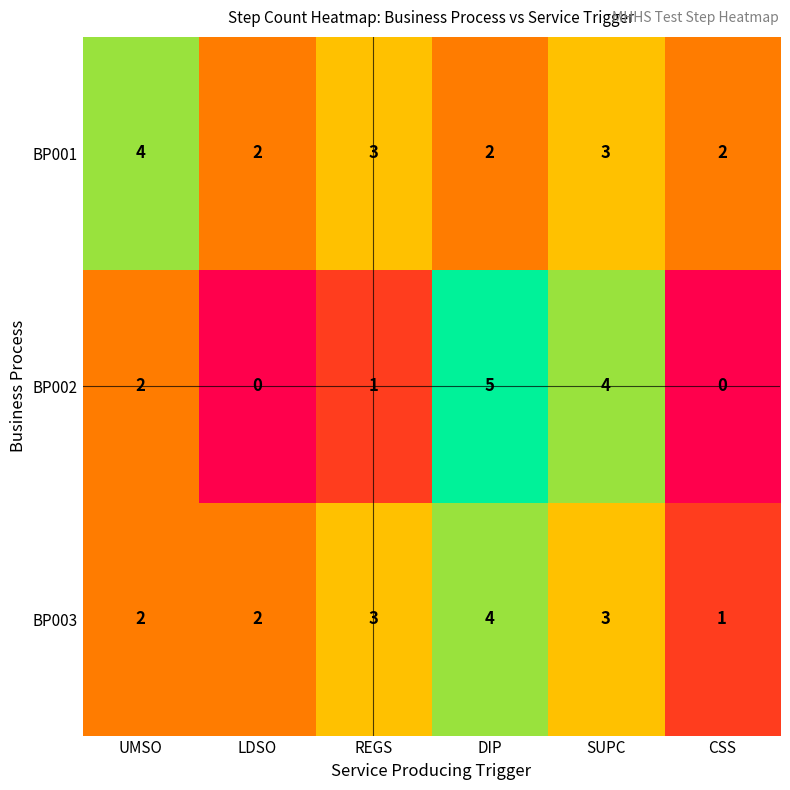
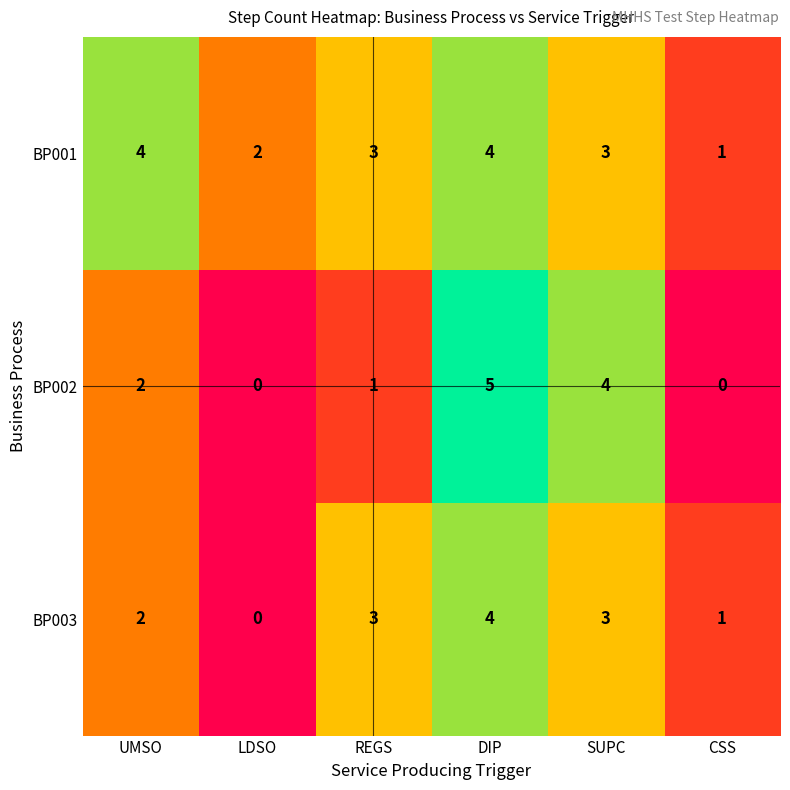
BP001, DIP: 2 -> 4
BP001, CSS: 2 -> 1
BP003, LDSO: 2 -> 0
